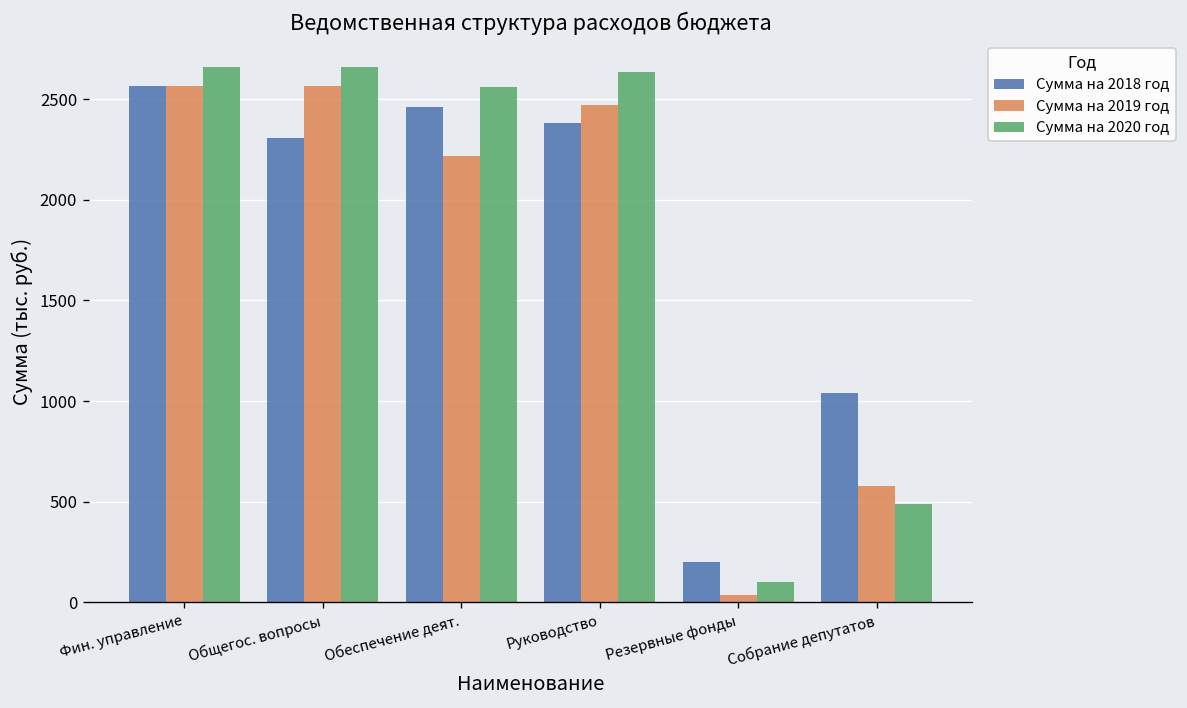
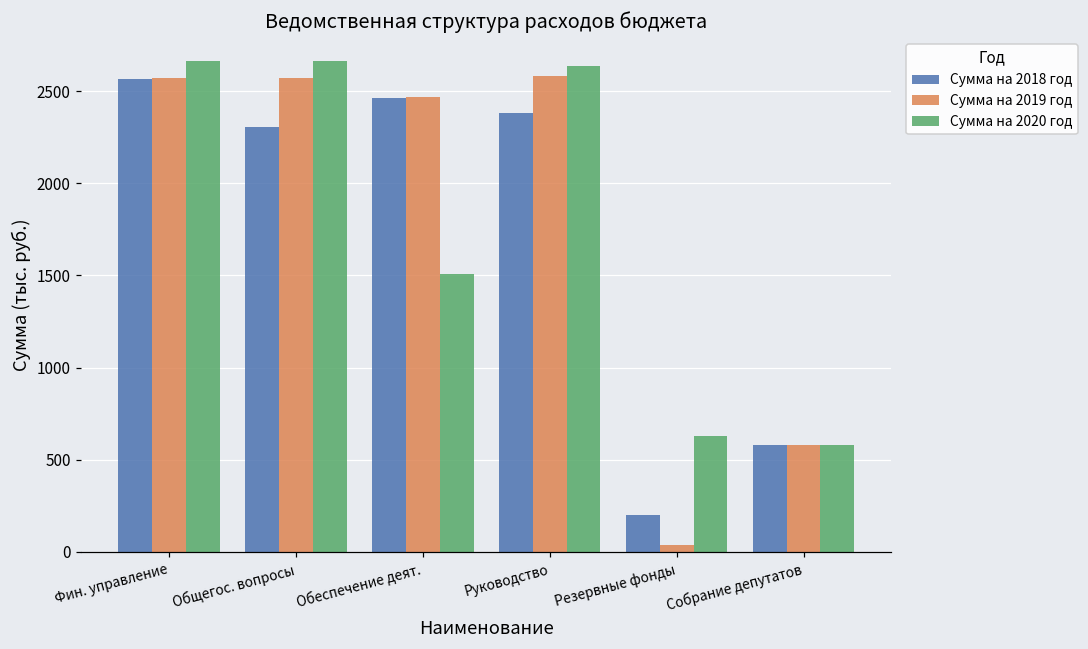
Сумма на 2019 год, Обеспечение деят.: 2220 -> 2470
Сумма на 2020 год, Обеспечение деят.: 2560 -> 1510
Сумма на 2019 год, Руководство: 2470 -> 2580
Сумма на 2020 год, Резервные фонды: 100 -> 630
Сумма на 2018 год, Собрание депутатов: 1040 -> 580
Сумма на 2020 год, Собрание депутатов: 490 -> 580
